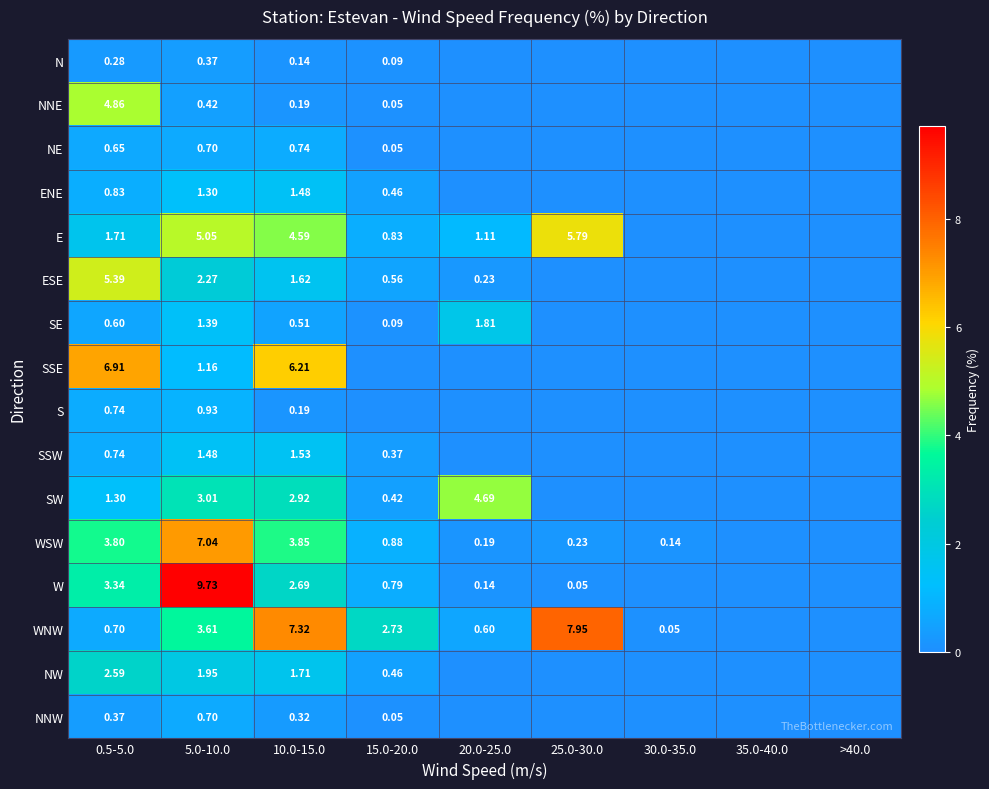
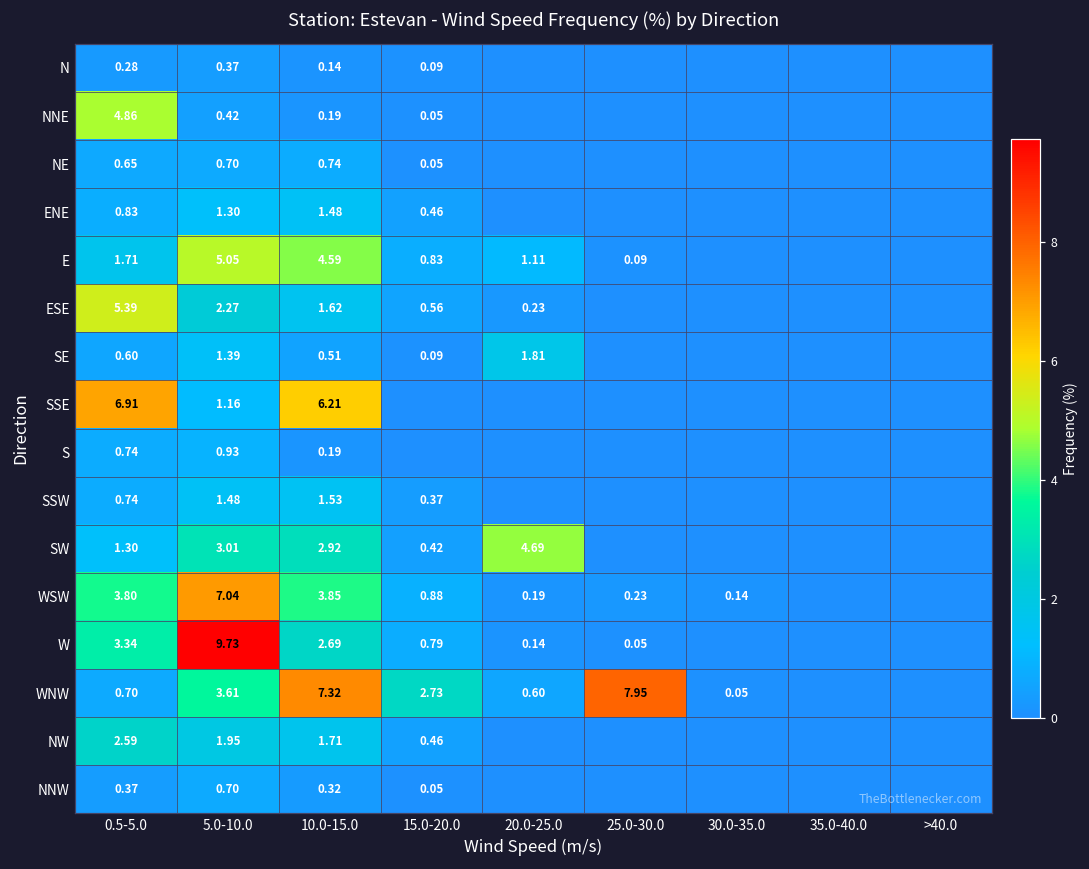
E, 25.0-30.0: 5.79 -> 0.09
